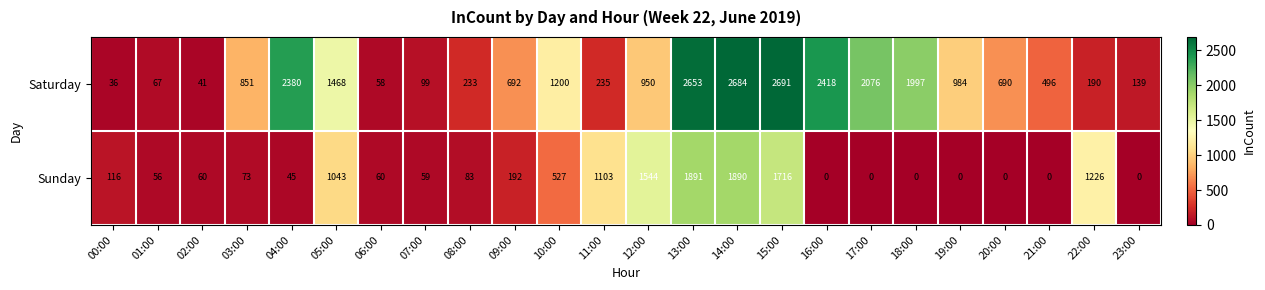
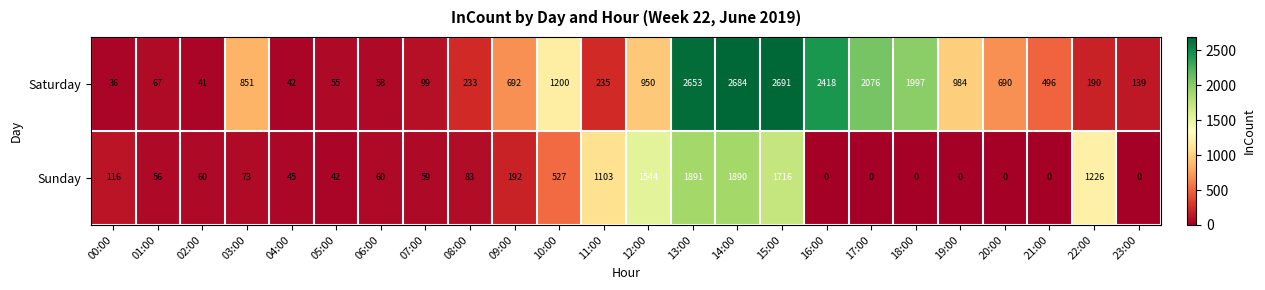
Saturday, 04:00: 2380 -> 42
Saturday, 05:00: 1468 -> 55
Sunday, 05:00: 1043 -> 42
